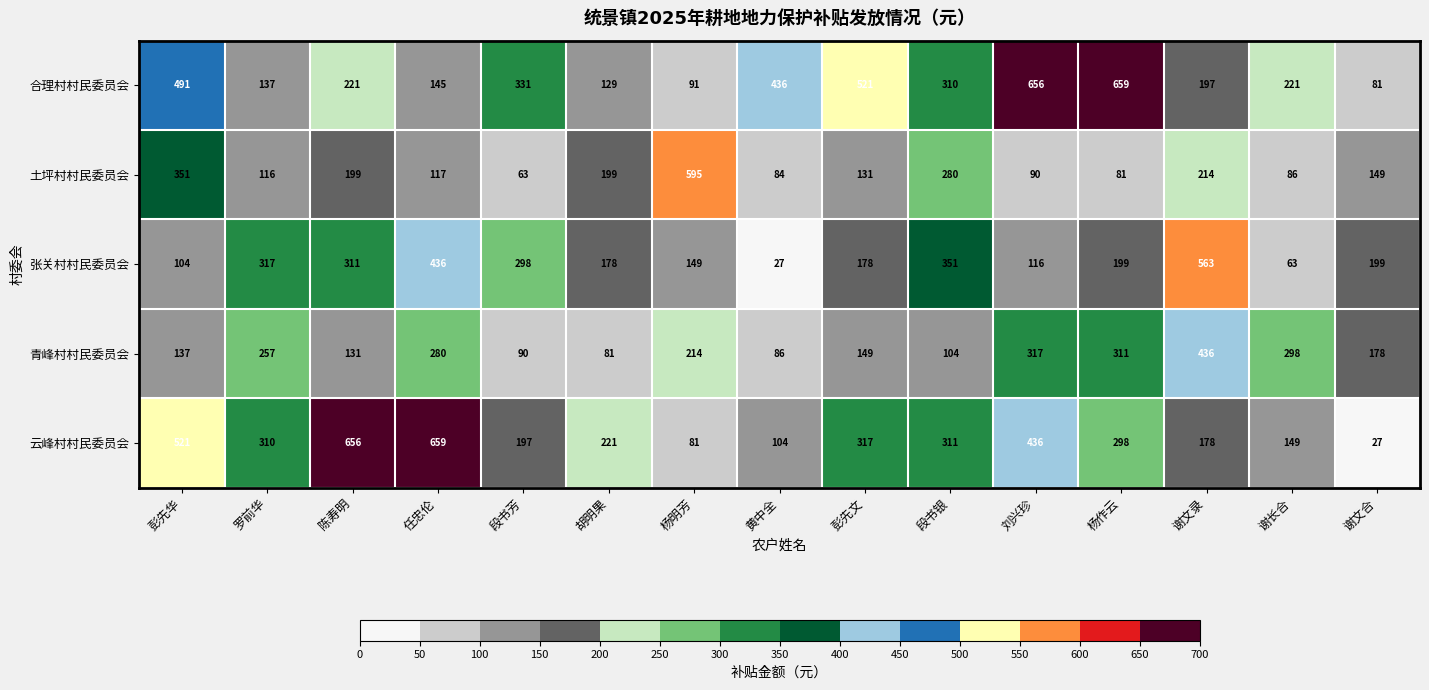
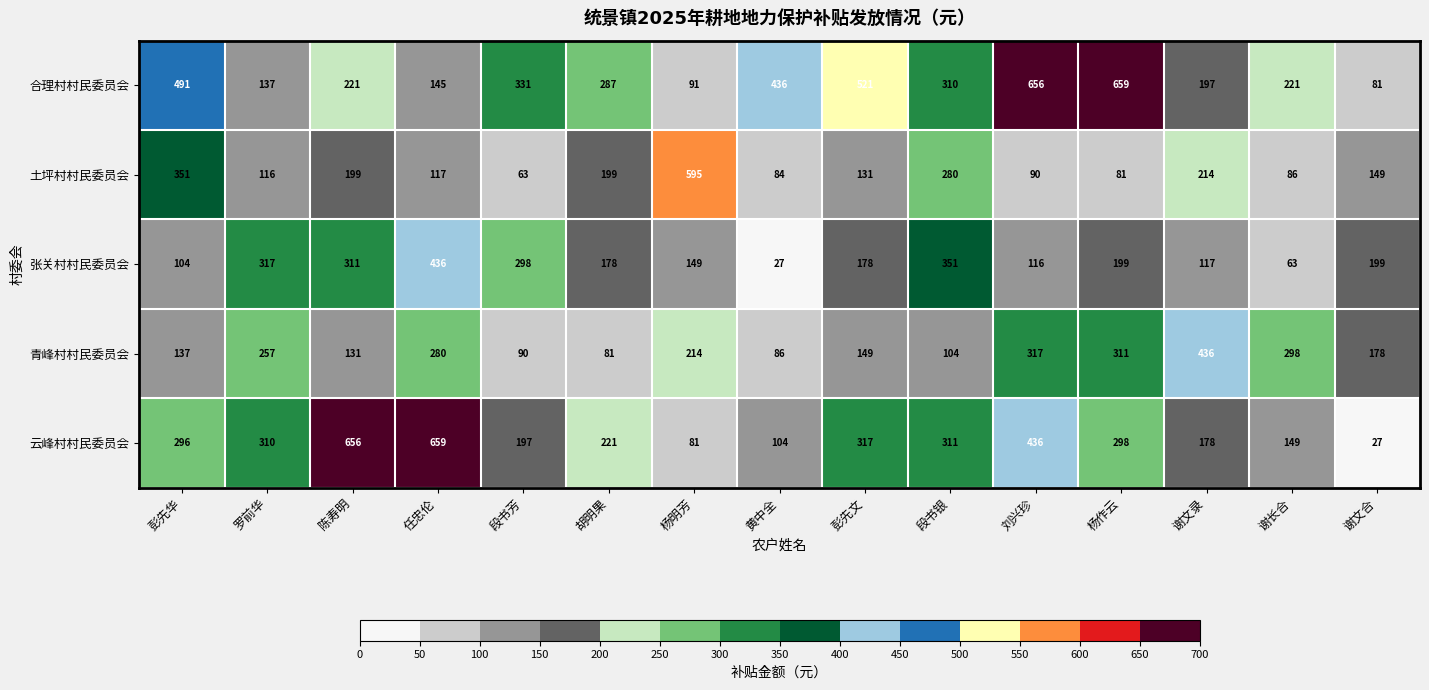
合理村村民委员会, 胡明果: 129 -> 287
张关村村民委员会, 谢文录: 563 -> 117
云峰村村民委员会, 彭先华: 521 -> 296
